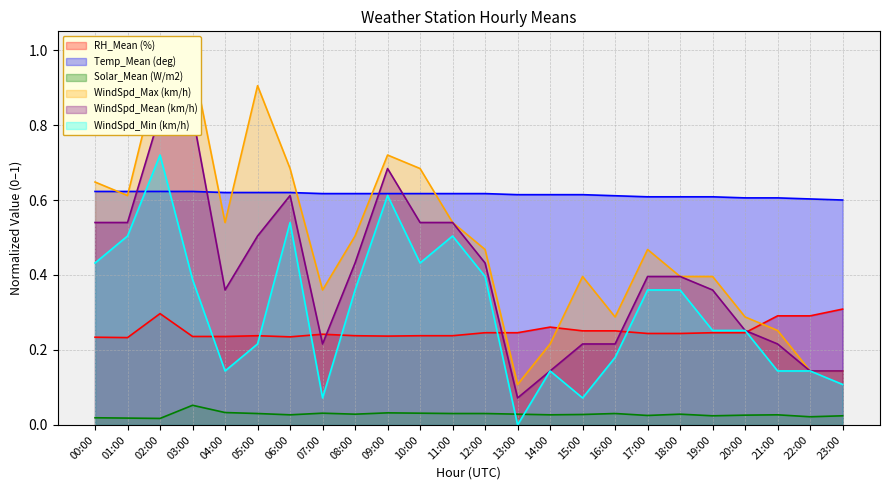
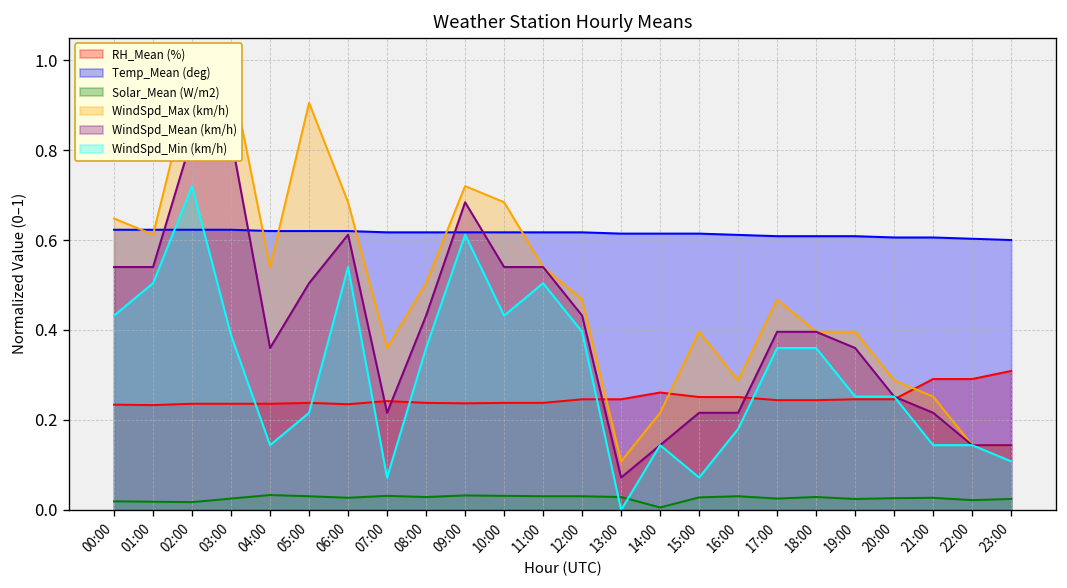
RH_Mean (%), 02:00: 0.30 -> 0.24
Solar_Mean (W/m2), 03:00: 0.05 -> 0.03
Solar_Mean (W/m2), 14:00: 0.03 -> 0.01
